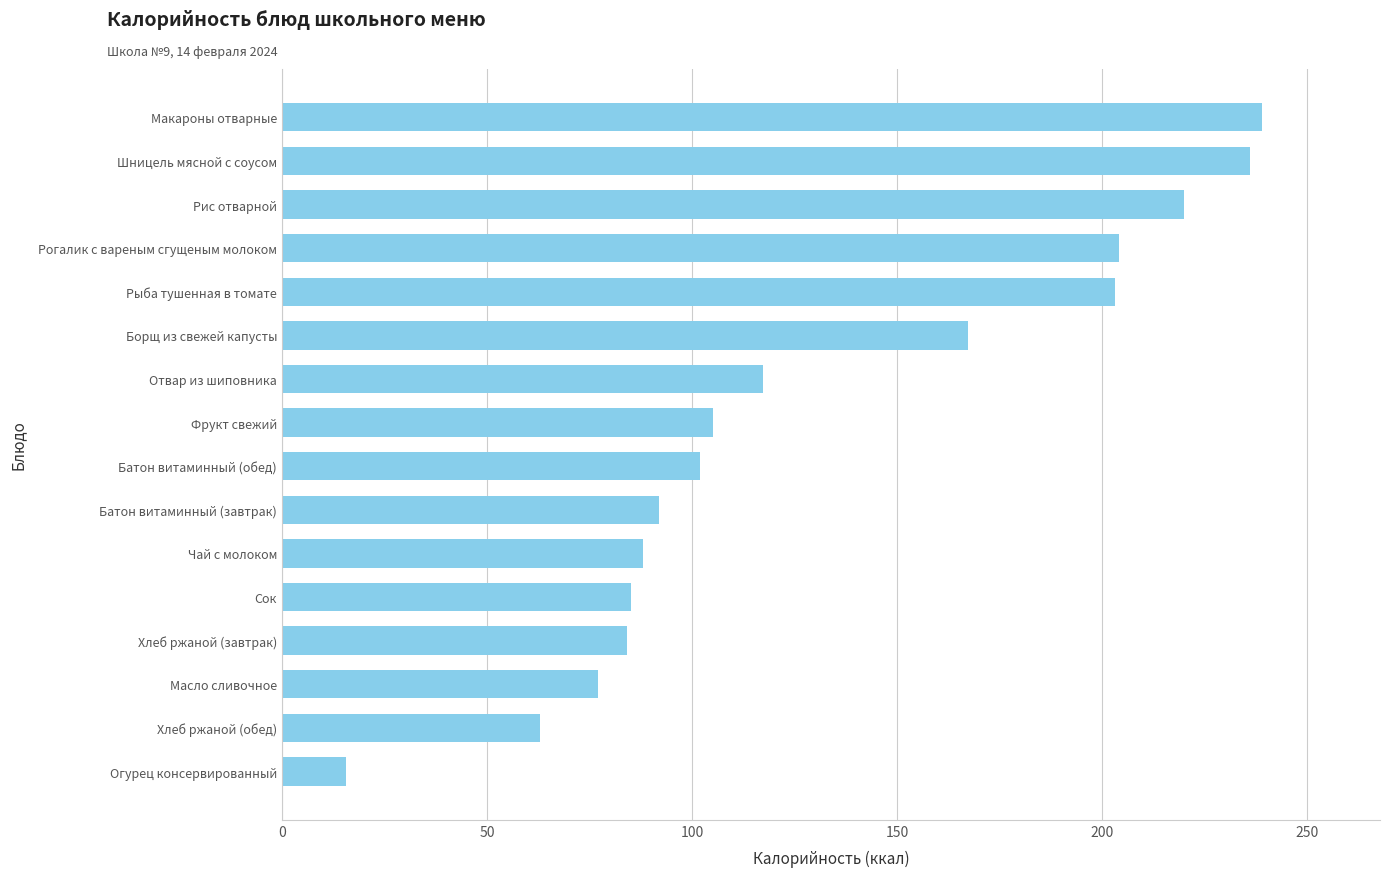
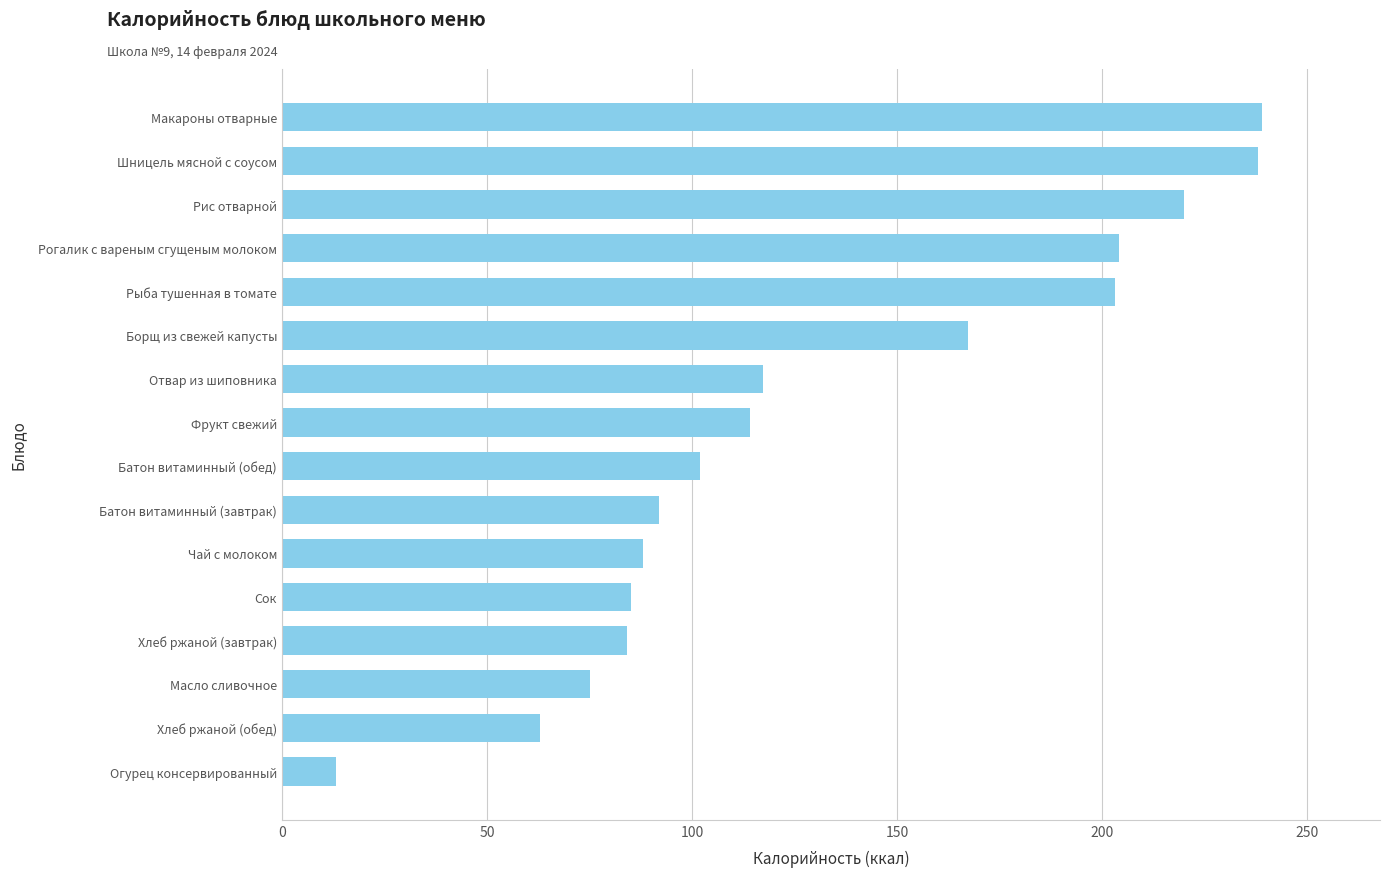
Шницель мясной с соусом: 236 -> 238
Фрукт свежий: 105 -> 114
Масло сливочное: 77 -> 75
Огурец консервированный: 16 -> 13
